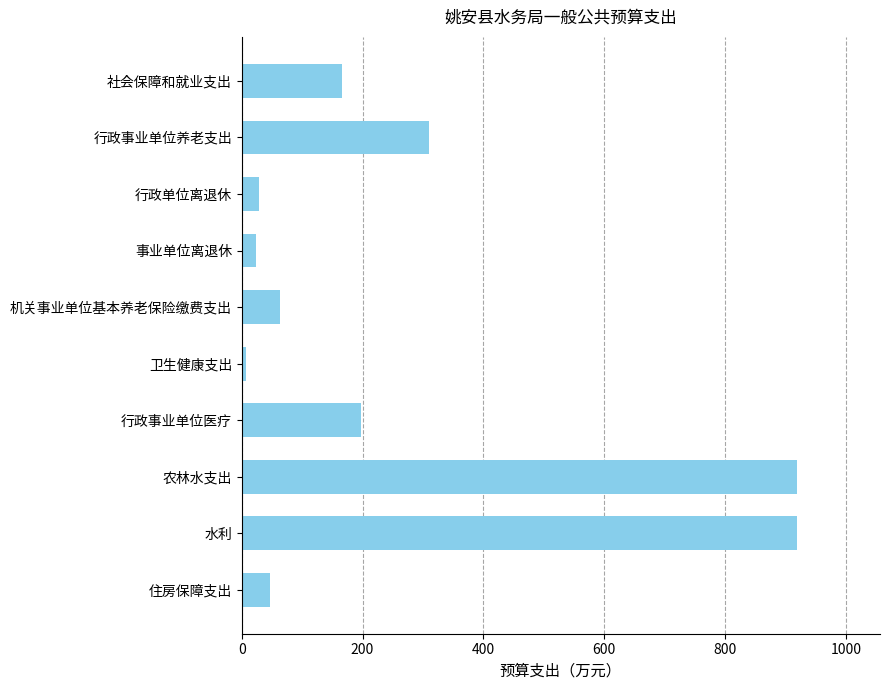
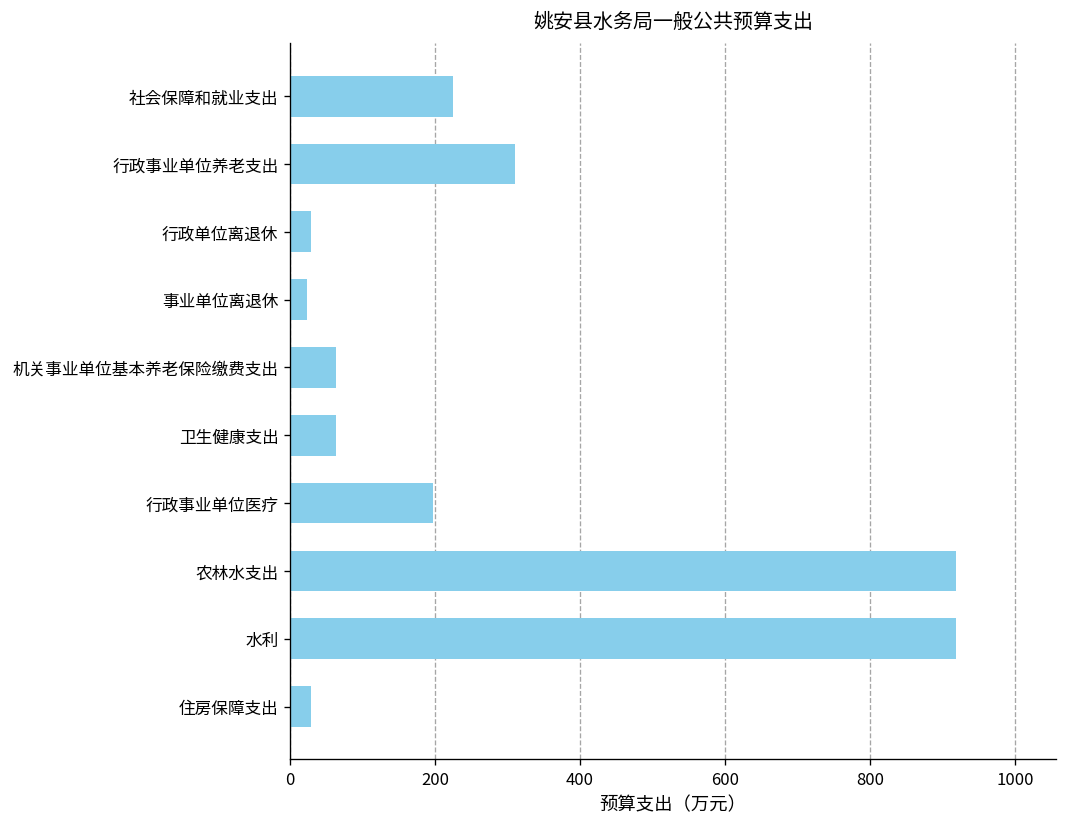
社会保障和就业支出: 170 -> 230
卫生健康支出: 10 -> 60
住房保障支出: 50 -> 30
